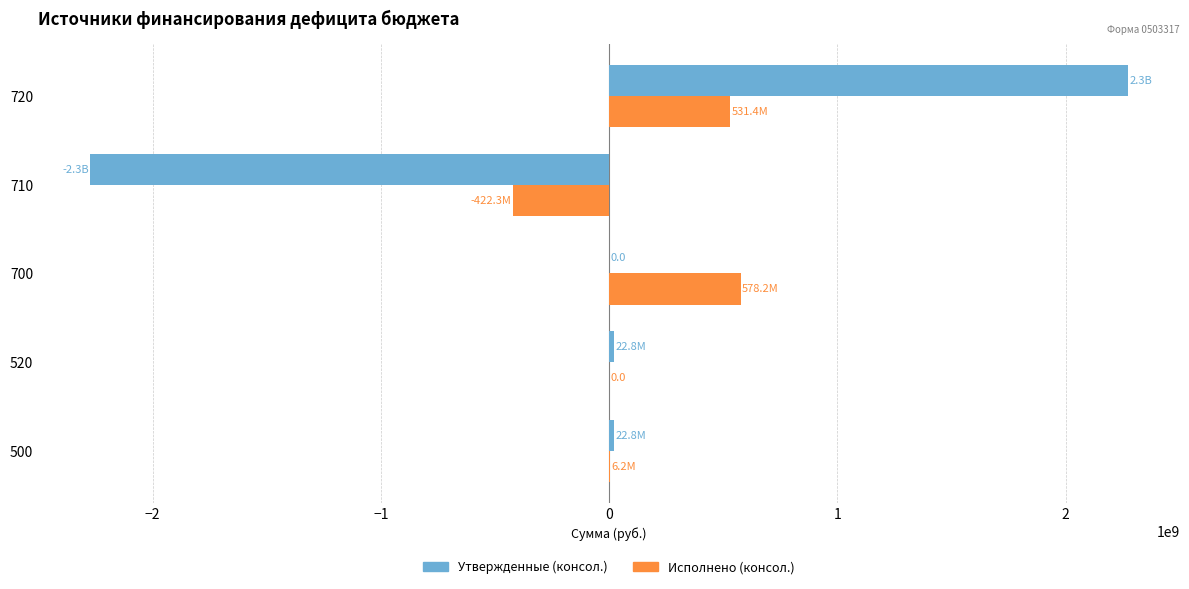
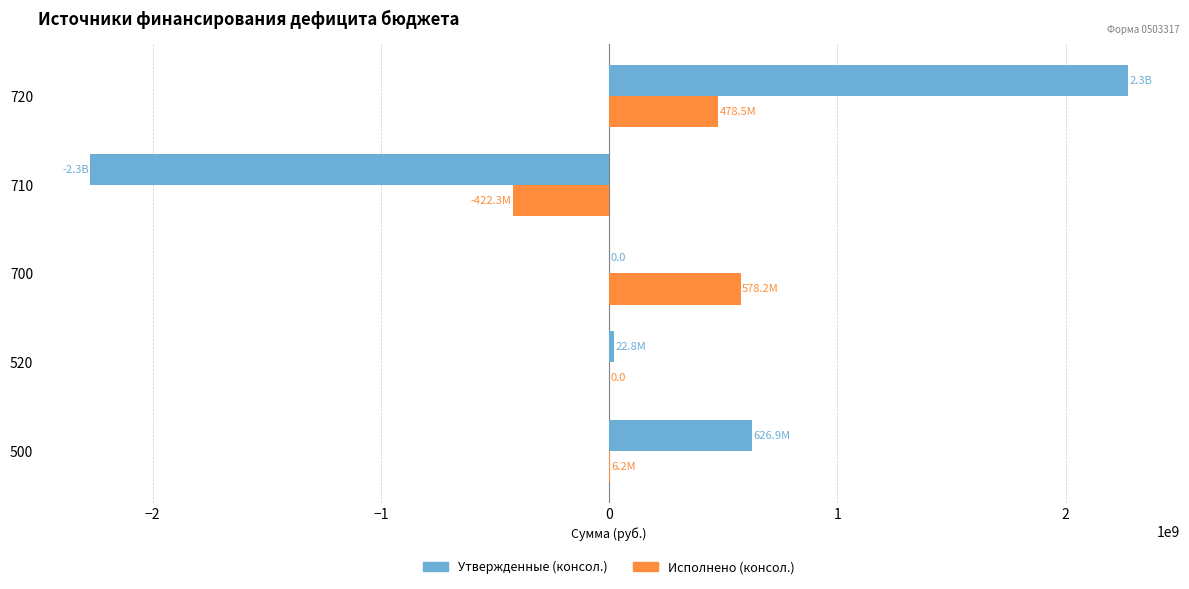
Исполнено (консол.), 720: 531.4M -> 478.5M
Утвержденные (консол.), 500: 22.8M -> 626.9M
